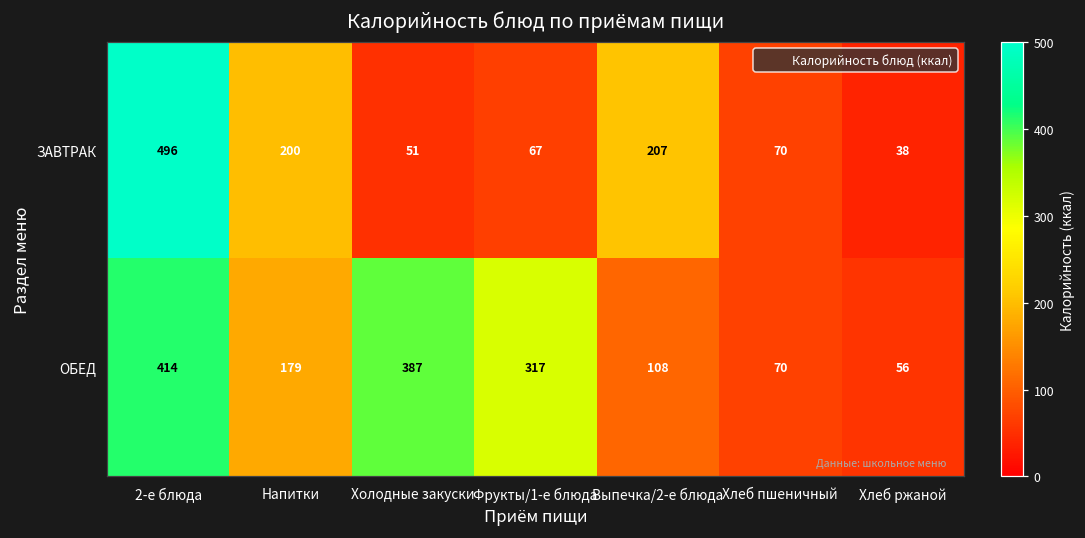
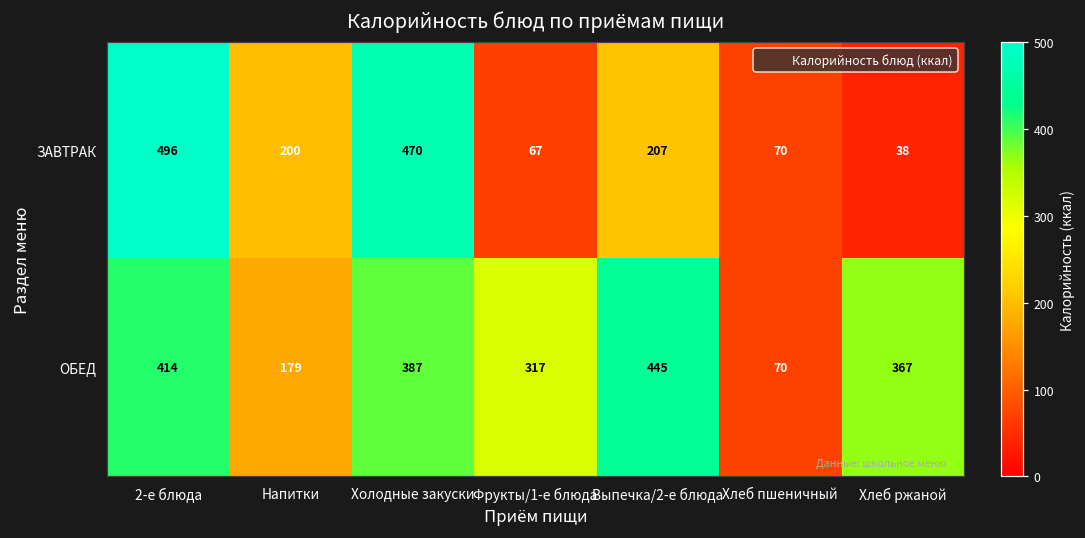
ЗАВТРАК, Холодные закуски: 51 -> 470
ОБЕД, Выпечка/2-е блюда: 108 -> 445
ОБЕД, Хлеб ржаной: 56 -> 367
